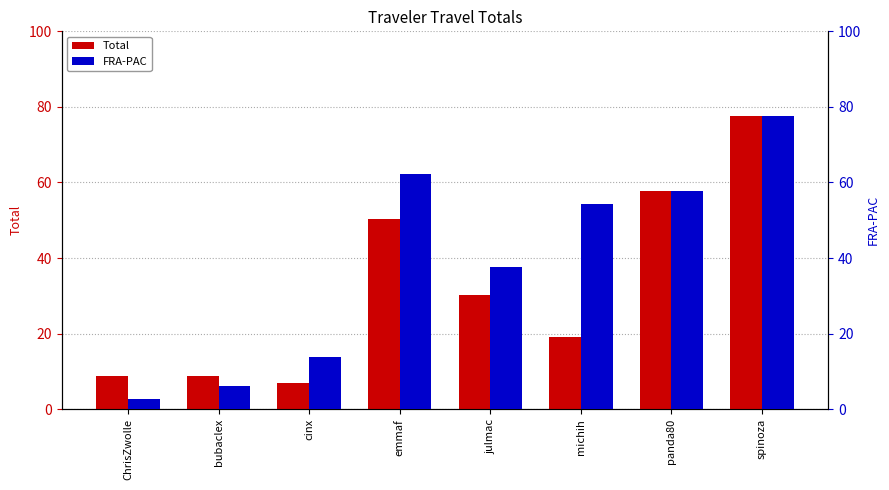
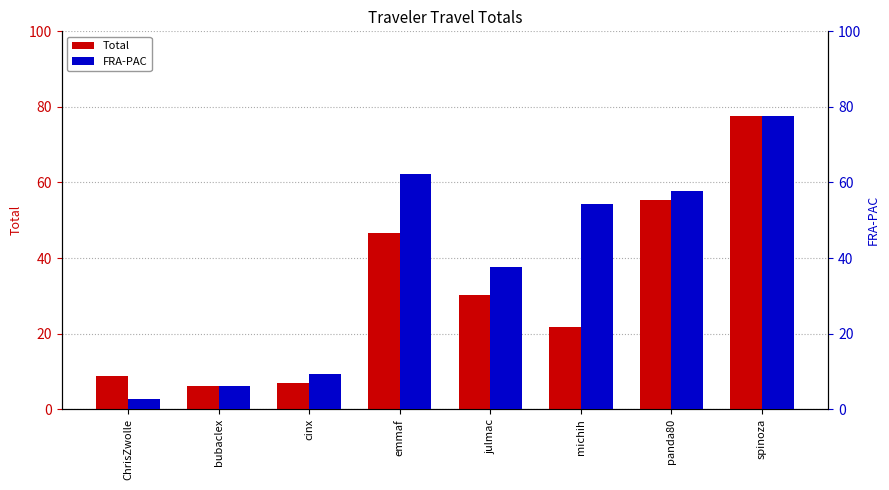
Total, bubaclex: 9 -> 6
Total, emmaf: 50 -> 47
Total, michih: 19 -> 22
Total, panda80: 58 -> 55
FRA-PAC, cinx: 14 -> 9
